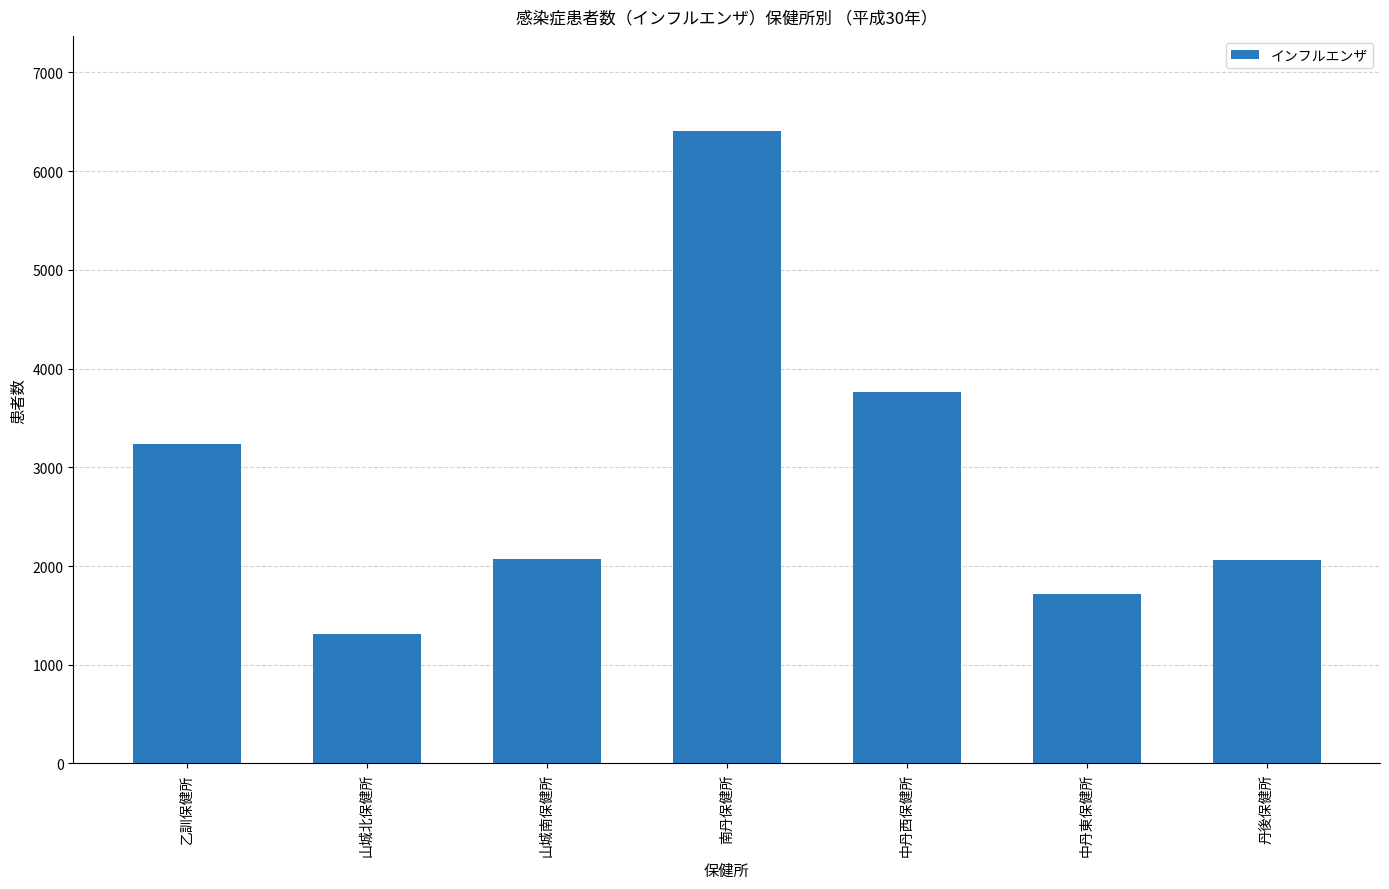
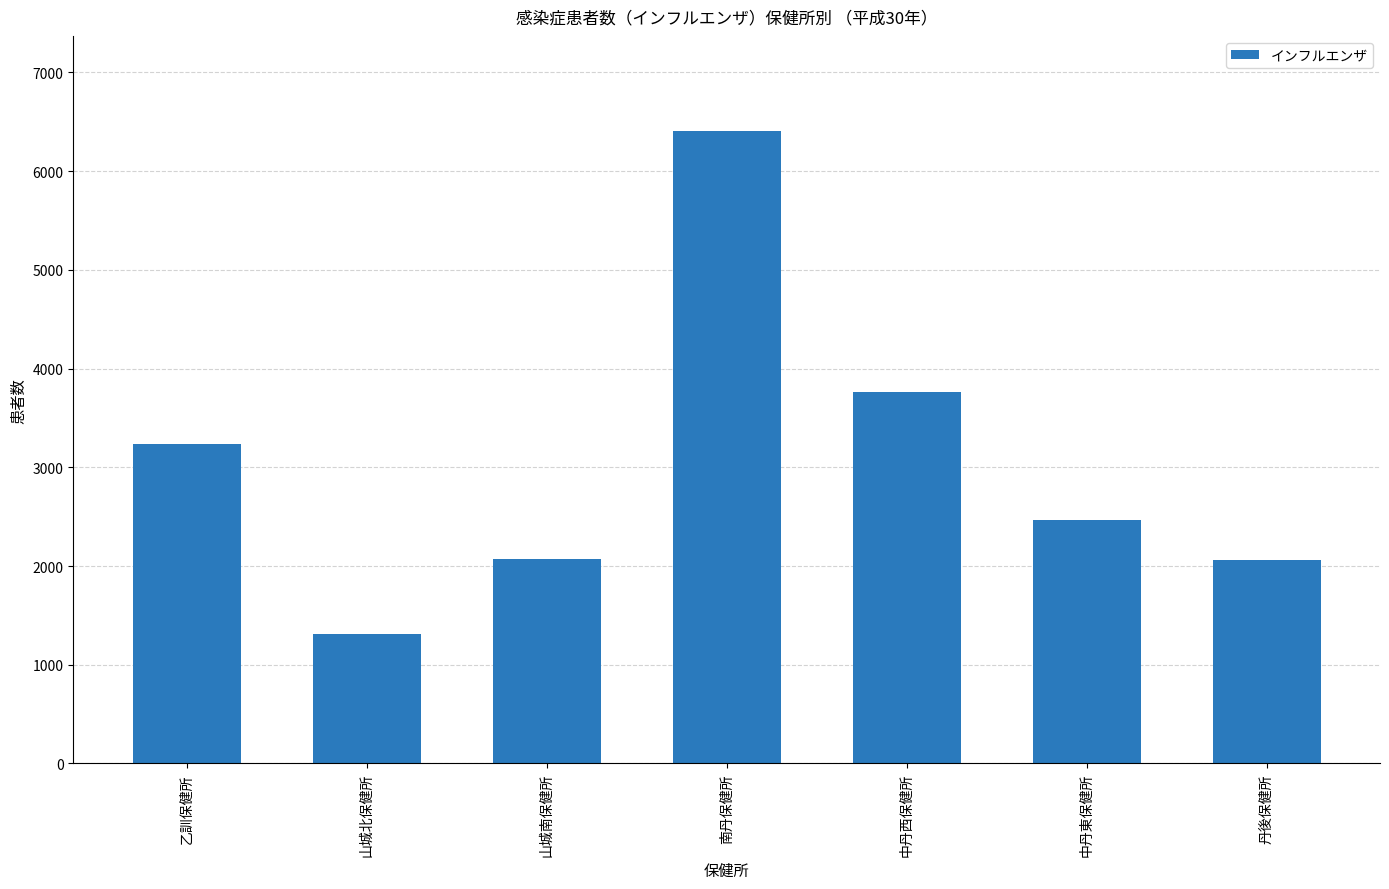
中丹東保健所: 1700 -> 2500
